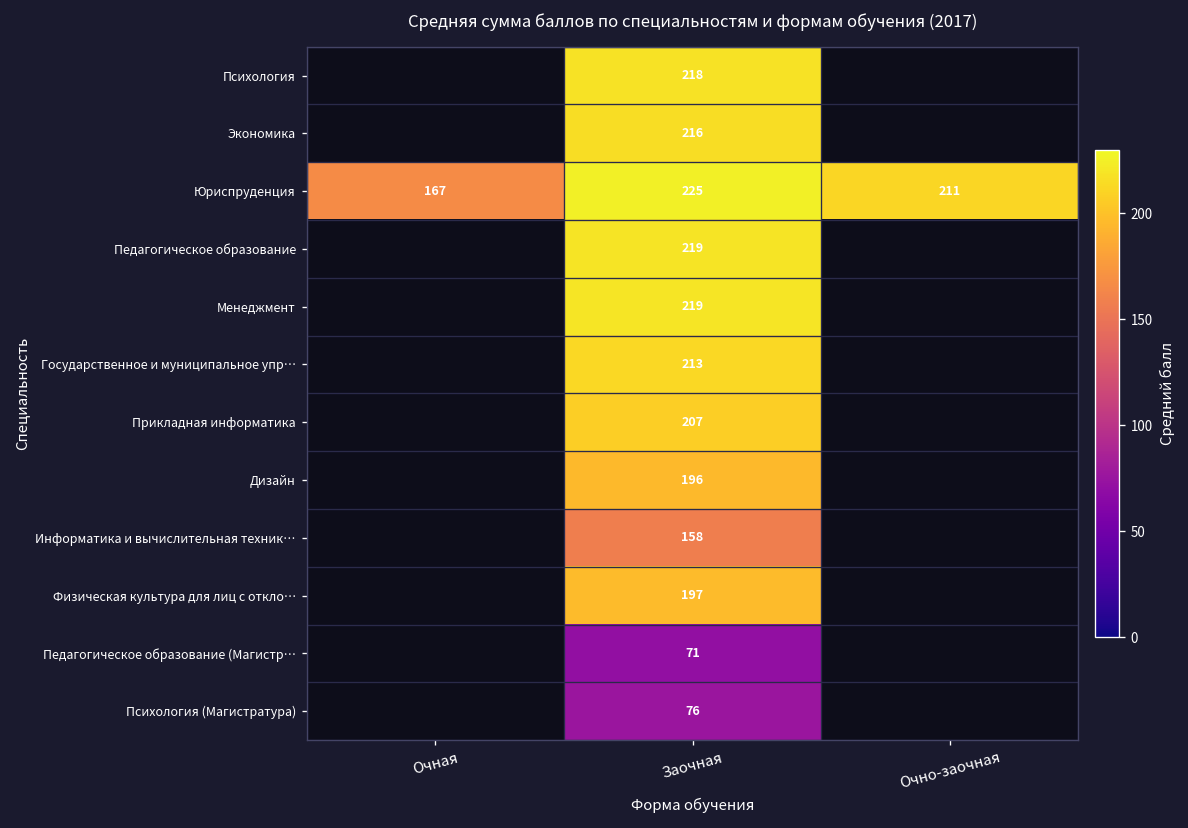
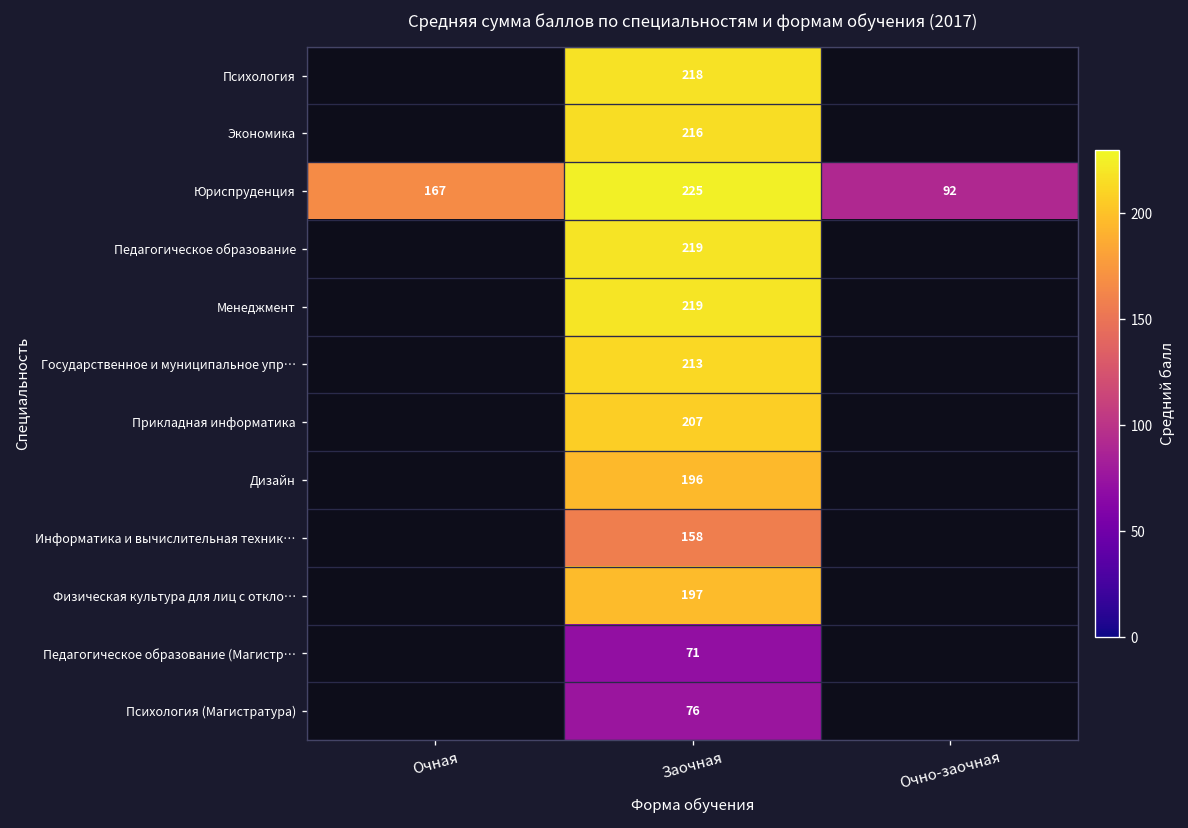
Юриспруденция, Очно-заочная: 211 -> 92
